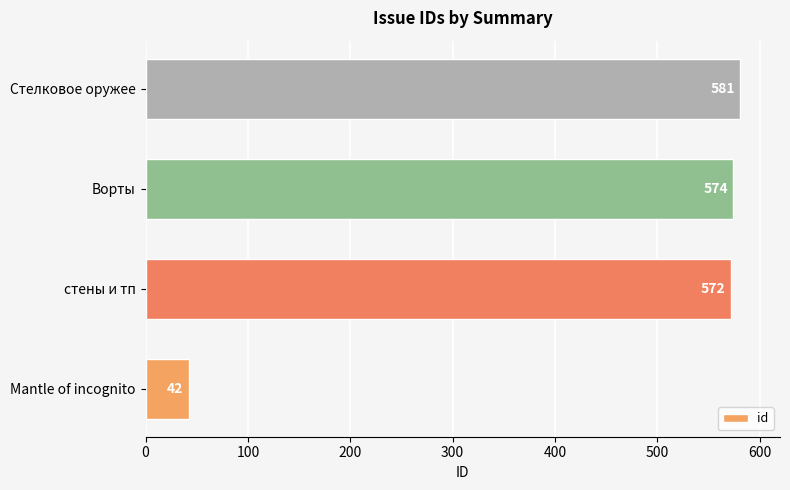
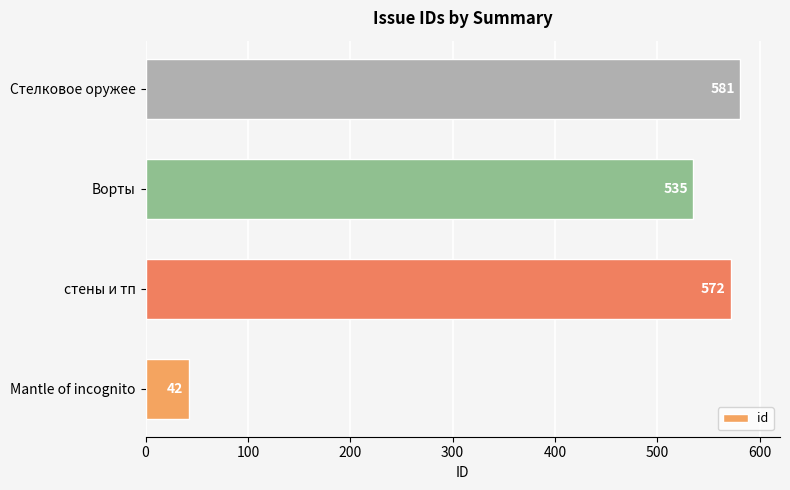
Ворты: 574 -> 535
